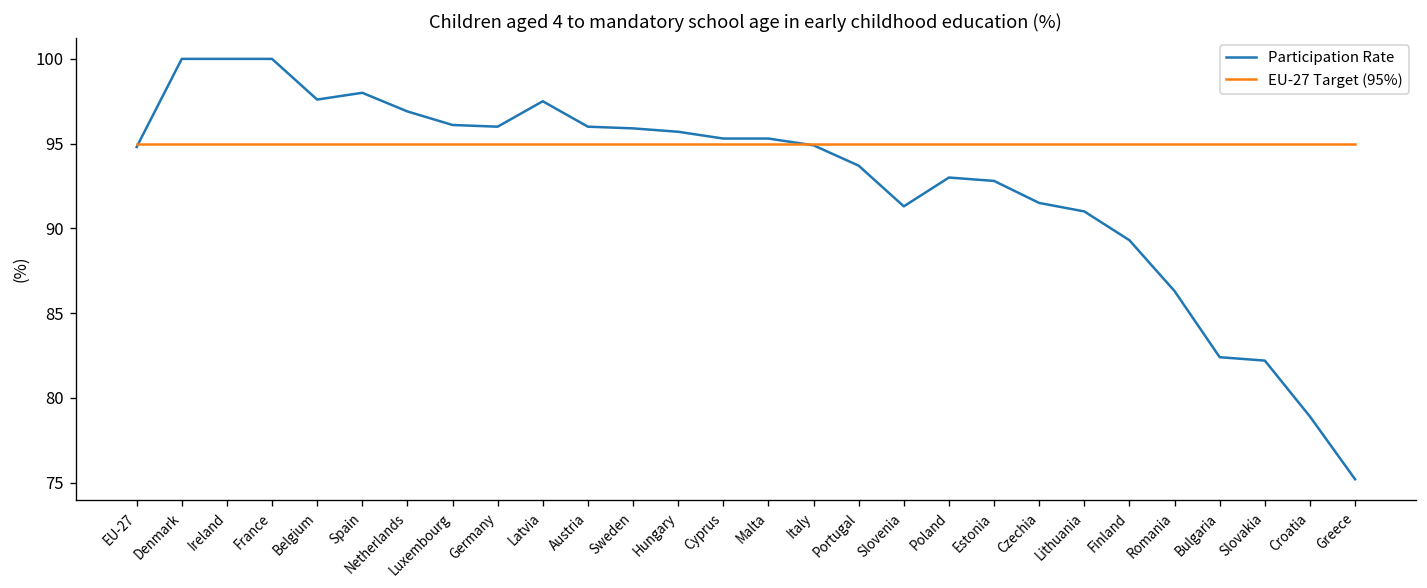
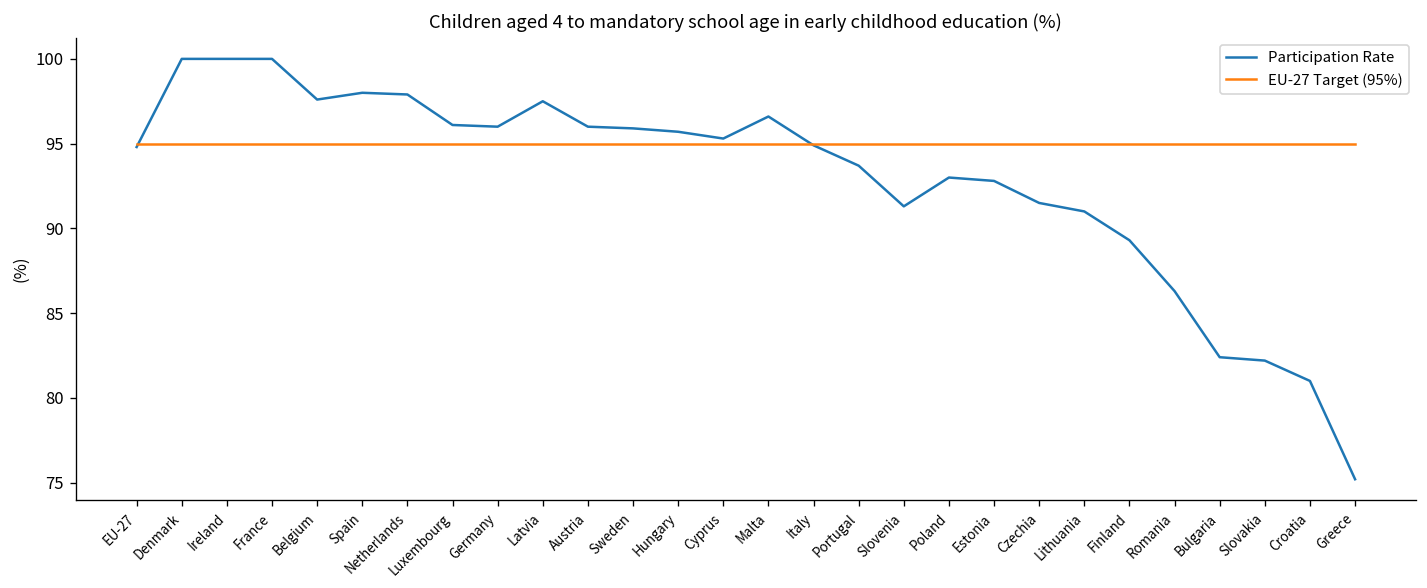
Participation Rate, Netherlands: 96.9 -> 97.9
Participation Rate, Malta: 95.3 -> 96.6
Participation Rate, Croatia: 78.9 -> 81.0
